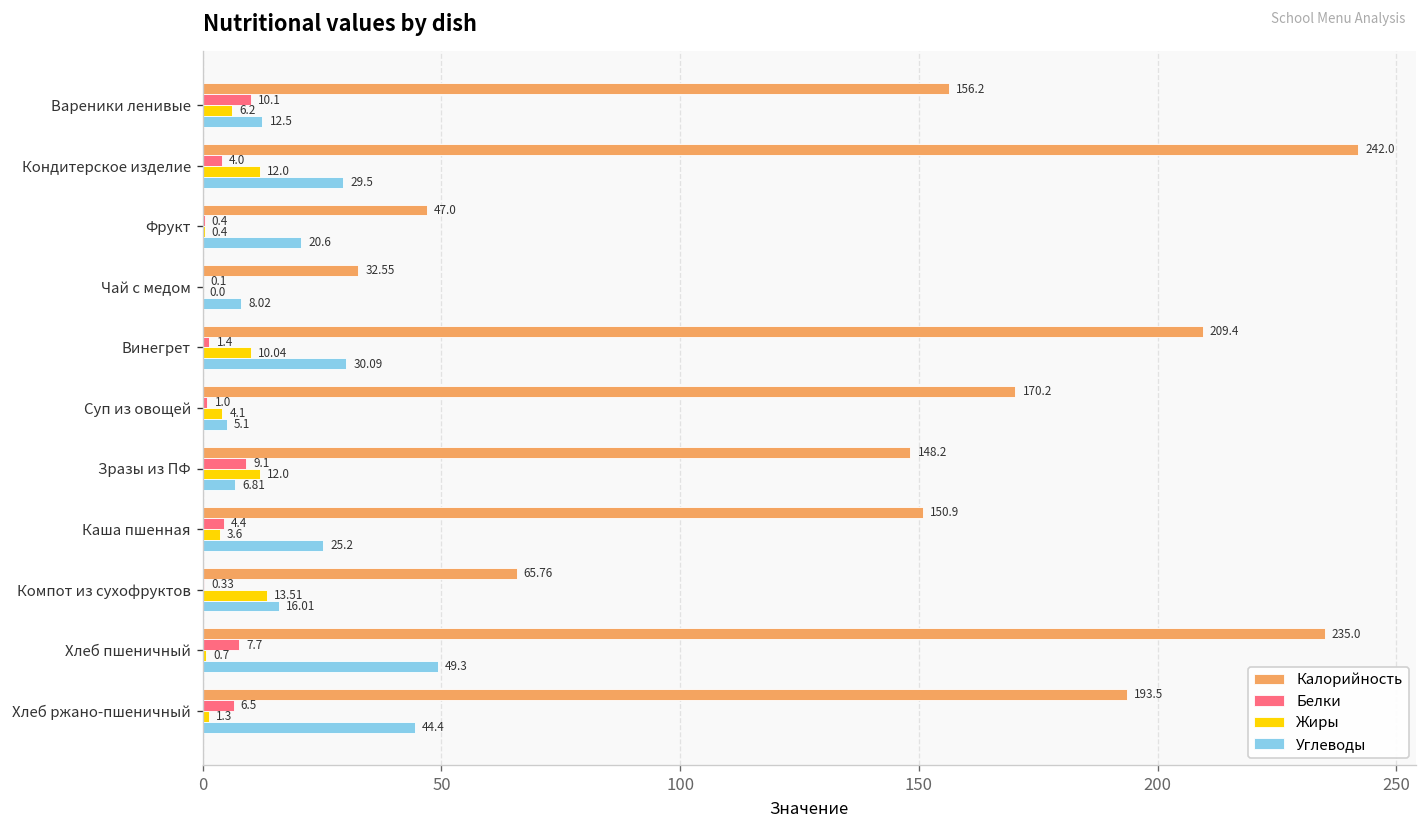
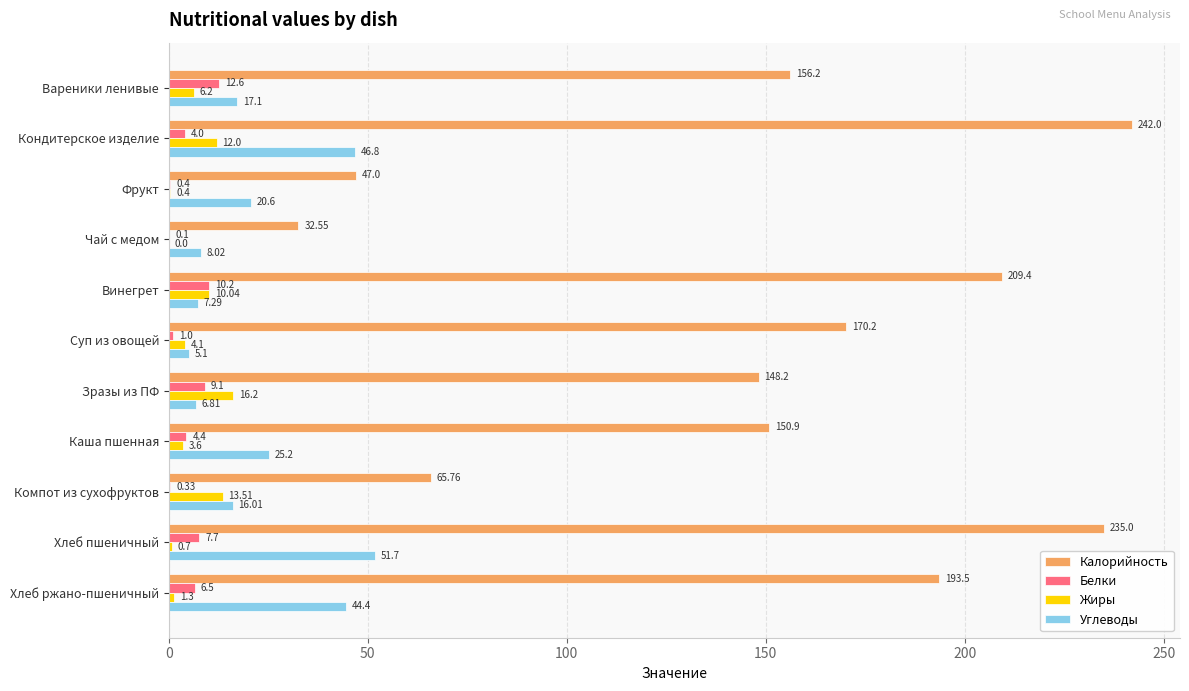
Белки, Вареники ленивые: 10.1 -> 12.6
Углеводы, Вареники ленивые: 12.5 -> 17.1
Углеводы, Кондитерское изделие: 29.5 -> 46.8
Белки, Винегрет: 1.4 -> 10.2
Углеводы, Винегрет: 30.09 -> 7.29
Жиры, Зразы из ПФ: 12.0 -> 16.2
Углеводы, Хлеб пшеничный: 49.3 -> 51.7
